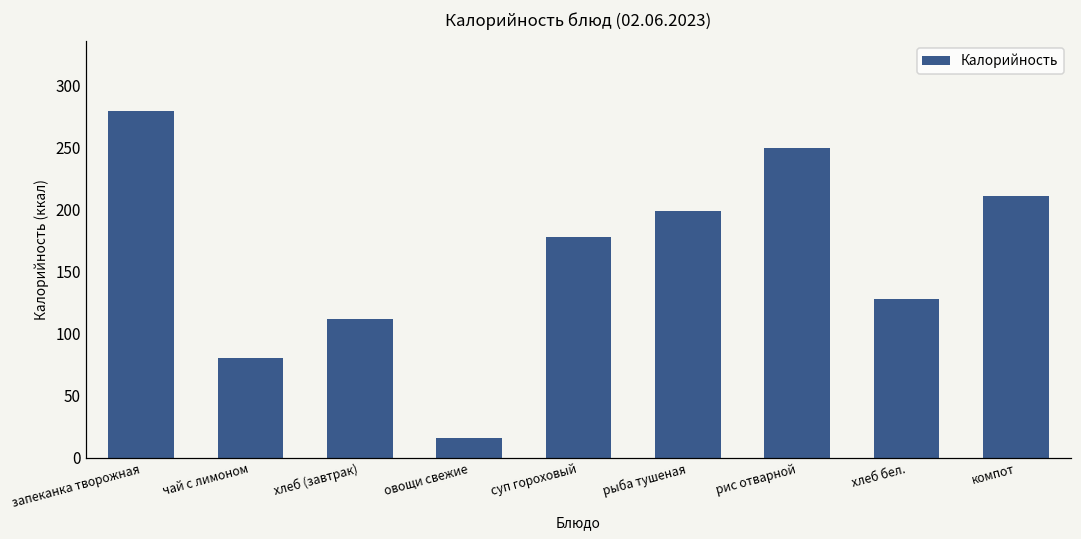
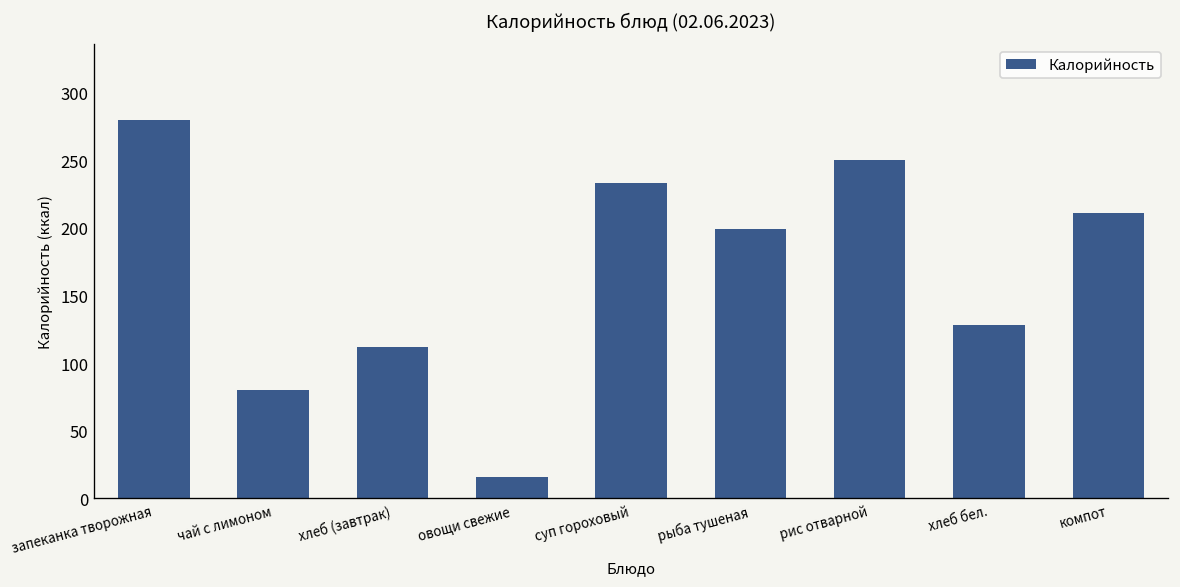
суп гороховый: 178 -> 233
